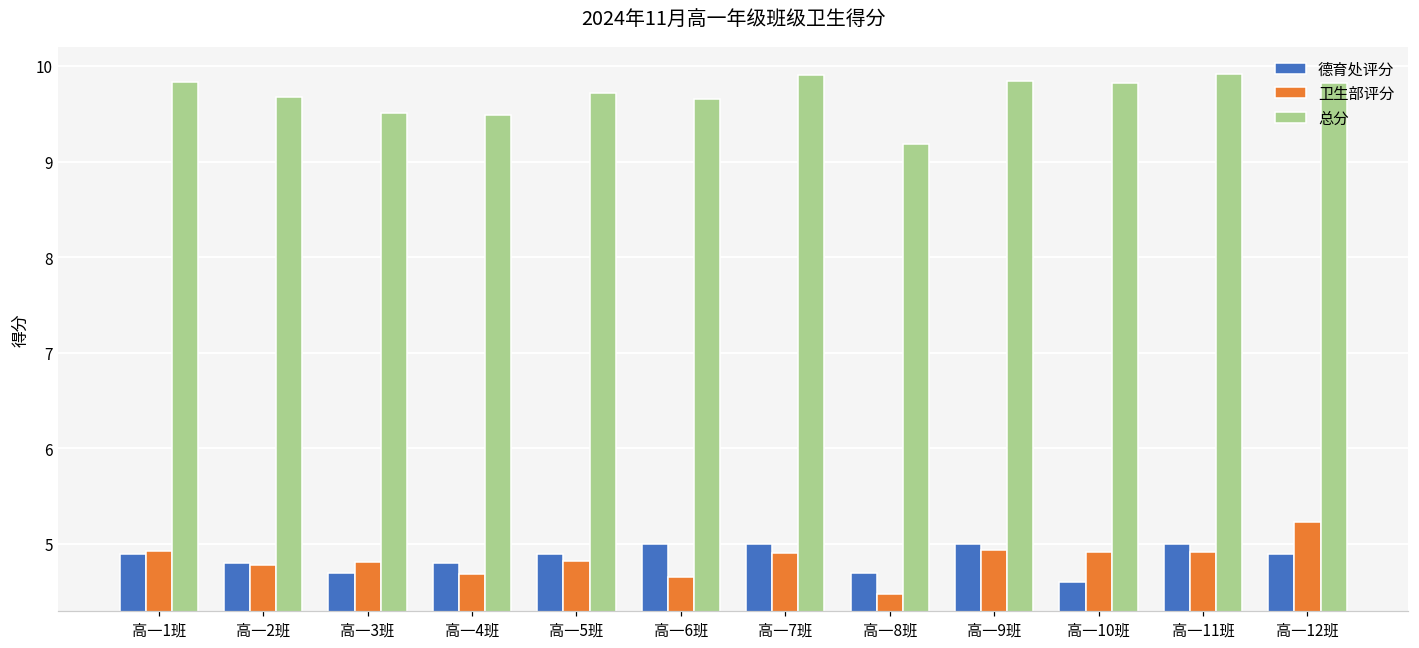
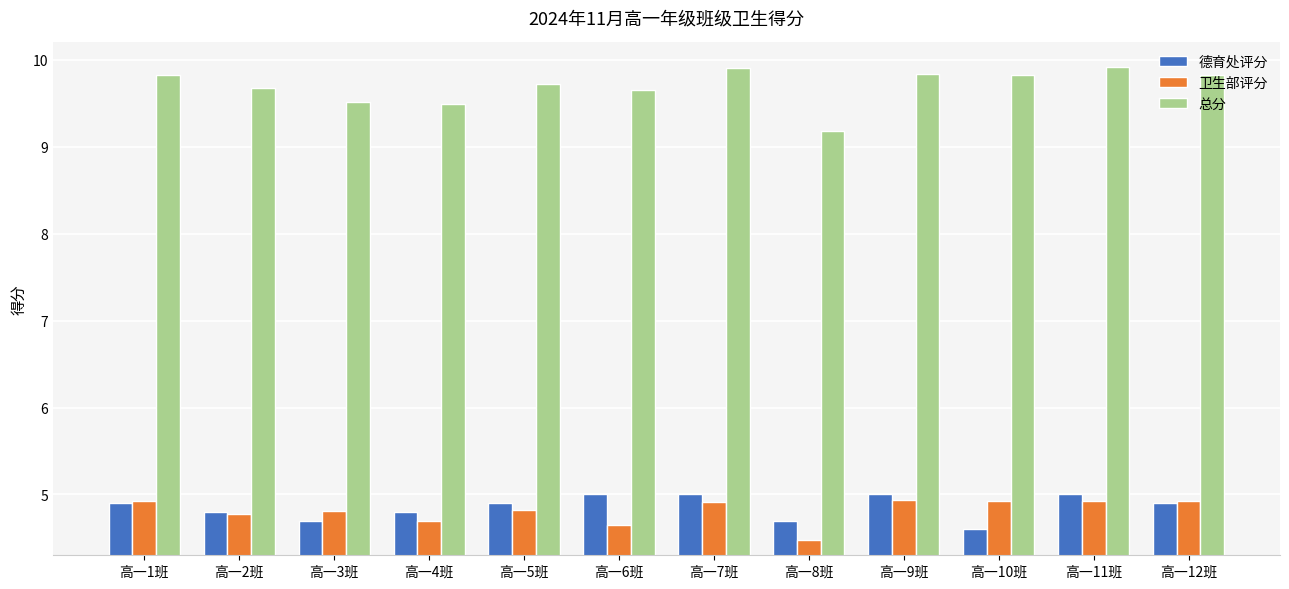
卫生部评分, 高一12班: 5.2 -> 4.9
